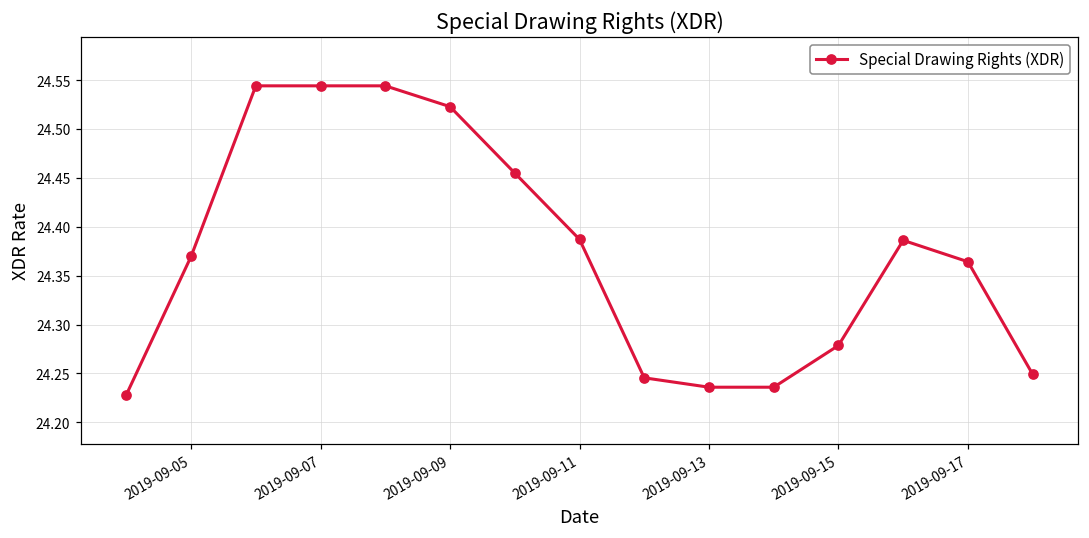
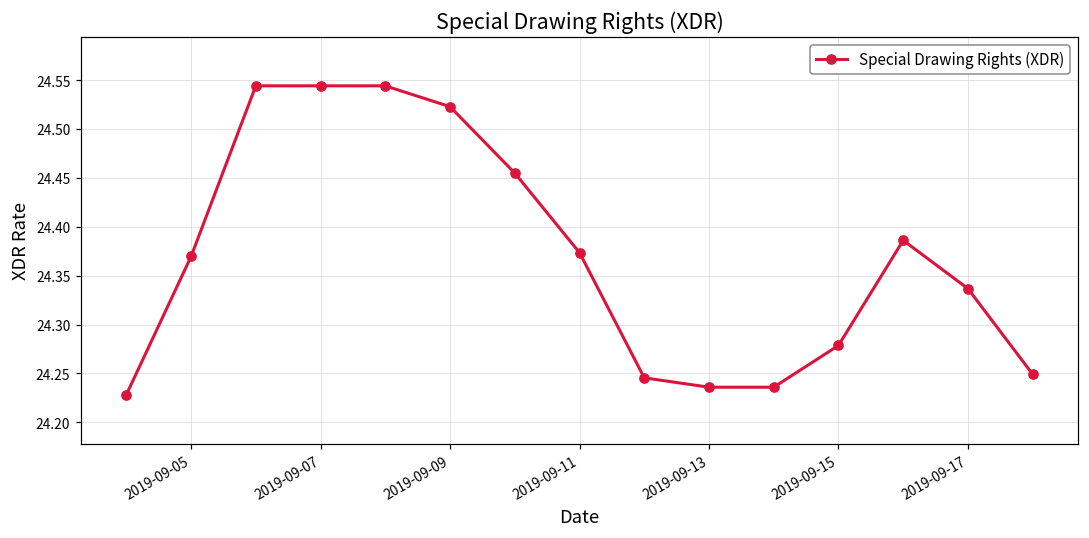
2019-09-11: 24.39 -> 24.37
2019-09-17: 24.36 -> 24.34
